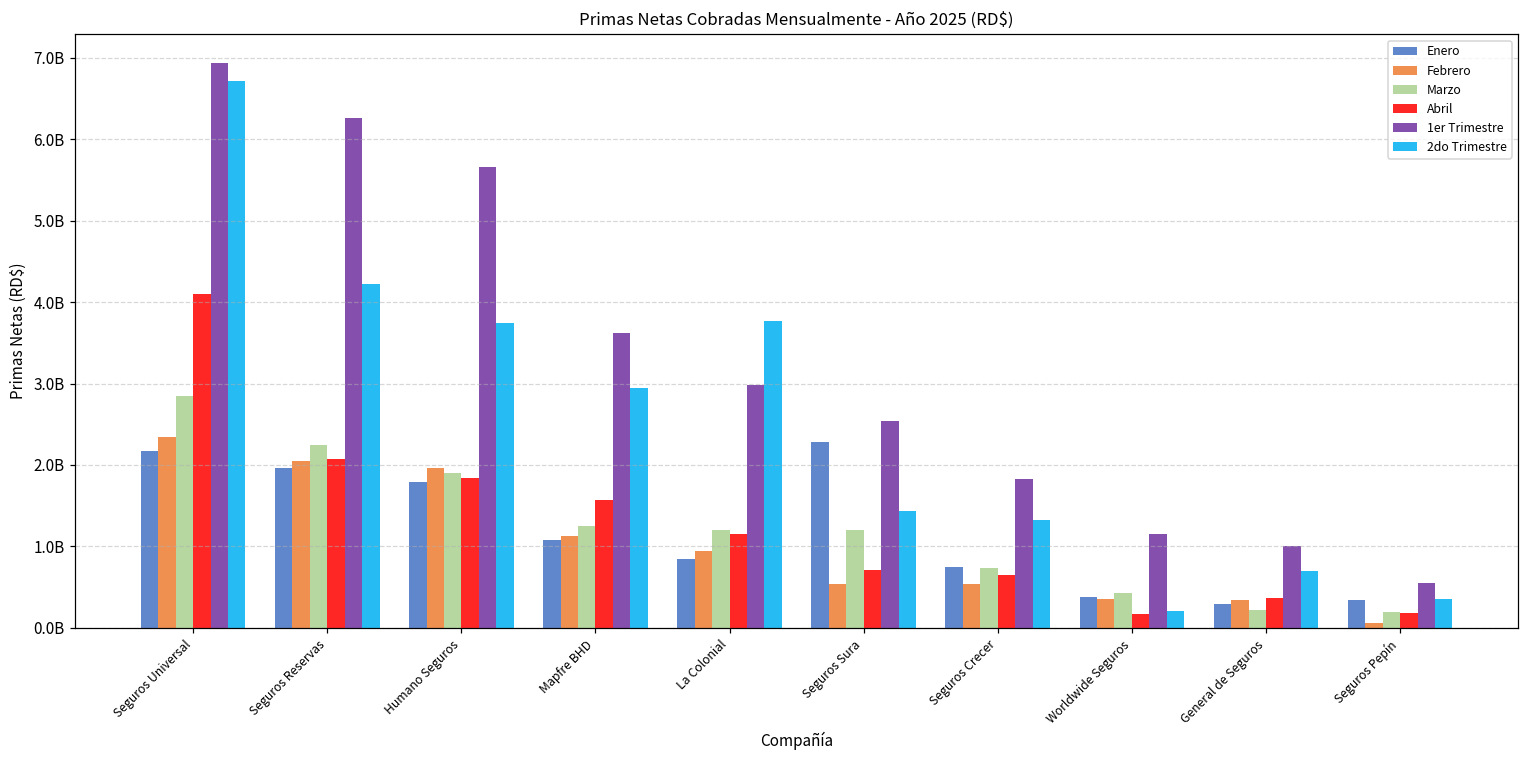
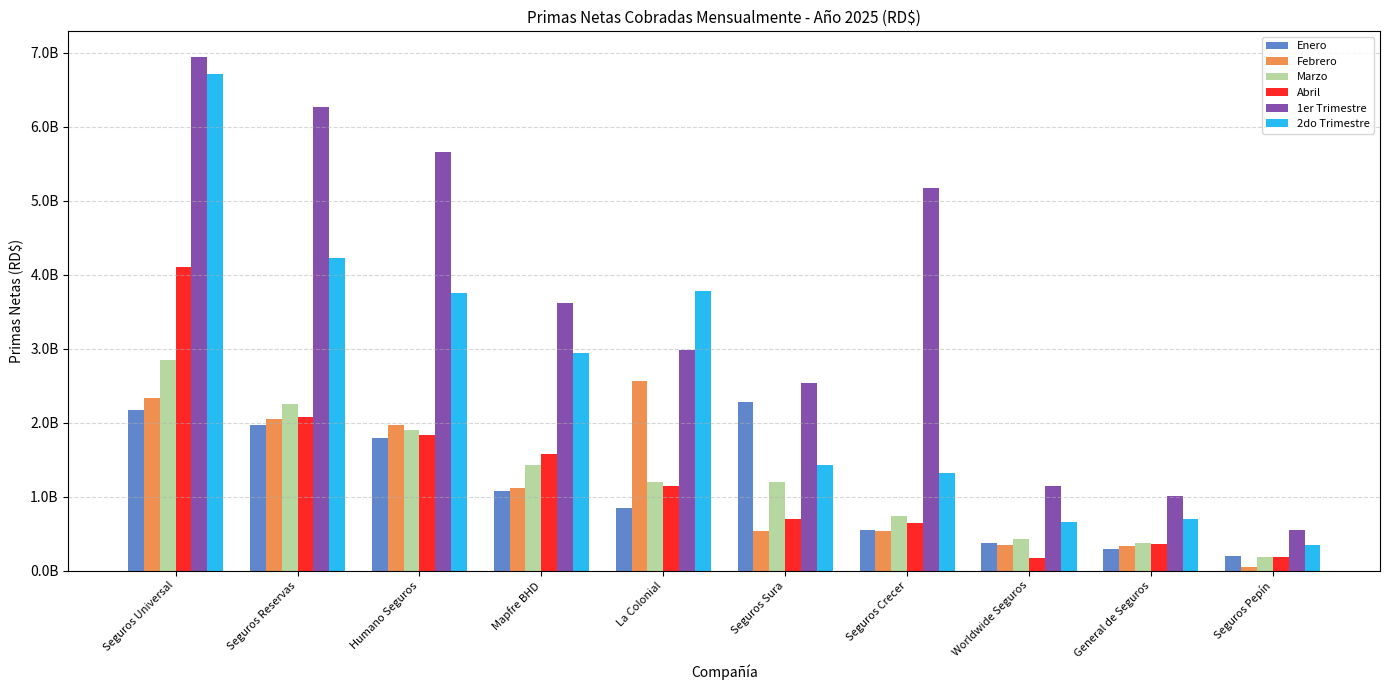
Marzo, Mapfre BHD: 1300000000 -> 1400000000
Febrero, La Colonial: 900000000 -> 2600000000
Enero, Seguros Crecer: 700000000 -> 600000000
1er Trimestre, Seguros Crecer: 1800000000 -> 5200000000
2do Trimestre, Worldwide Seguros: 200000000 -> 700000000
Marzo, General de Seguros: 200000000 -> 400000000
Enero, Seguros Pepín: 300000000 -> 200000000
